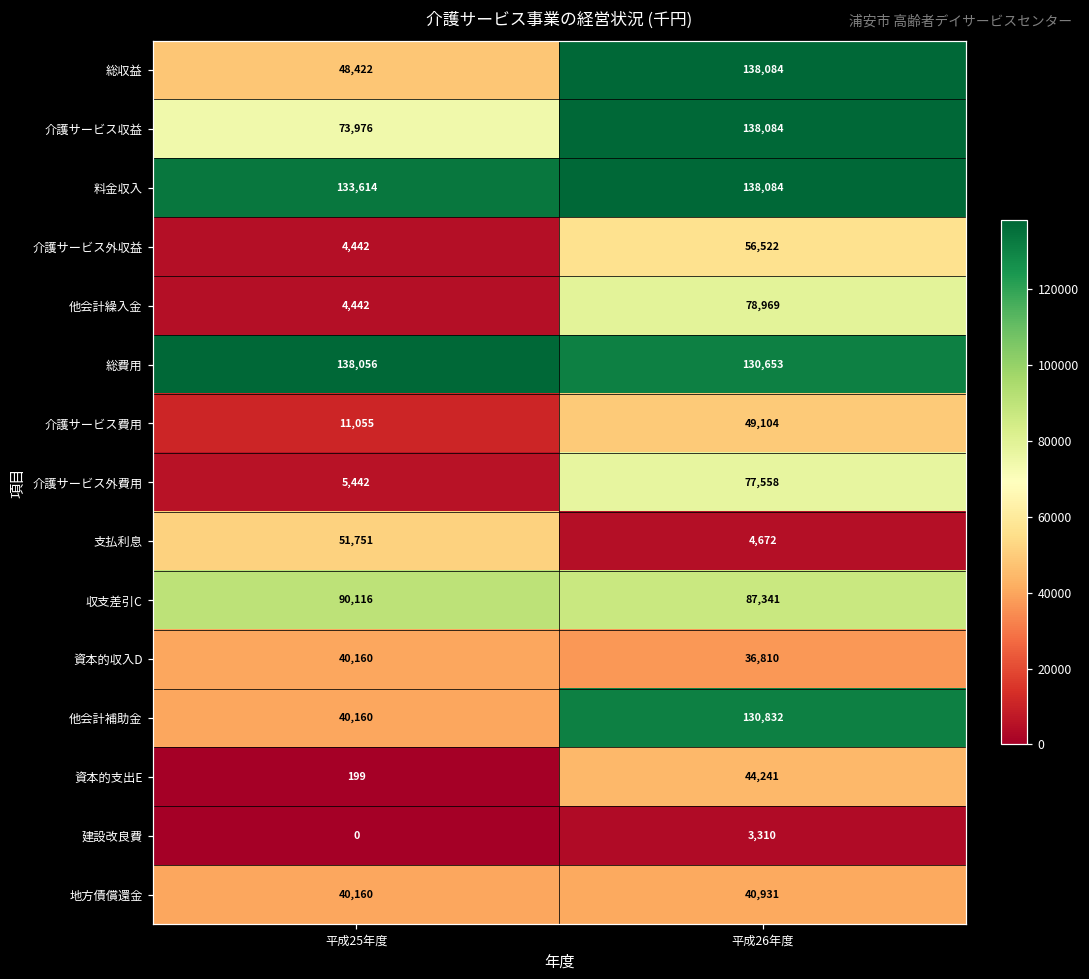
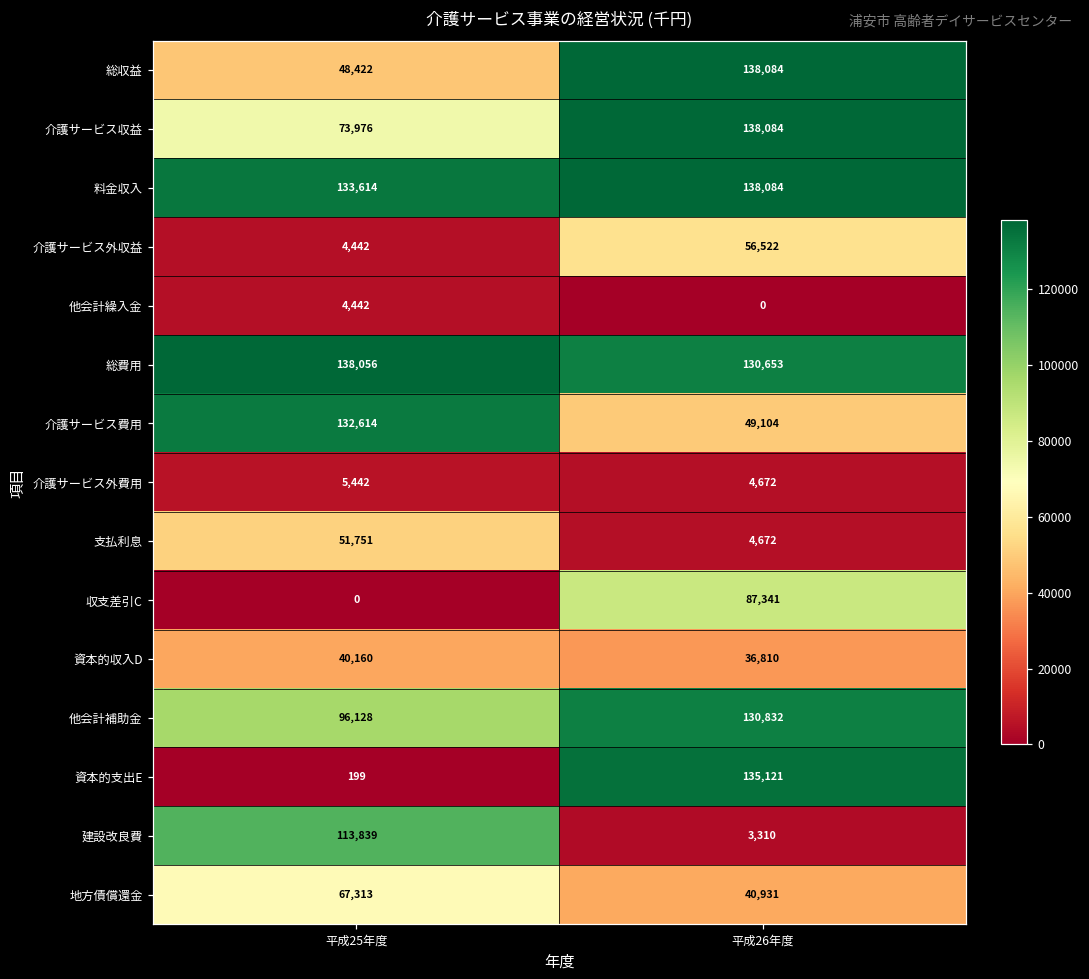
他会計繰入金, 平成26年度: 78,969 -> 0
介護サービス費用, 平成25年度: 11,055 -> 132,614
介護サービス外費用, 平成26年度: 77,558 -> 4,672
収支差引C, 平成25年度: 90,116 -> 0
他会計補助金, 平成25年度: 40,160 -> 96,128
資本的支出E, 平成26年度: 44,241 -> 135,121
建設改良費, 平成25年度: 0 -> 113,839
地方債償還金, 平成25年度: 40,160 -> 67,313
